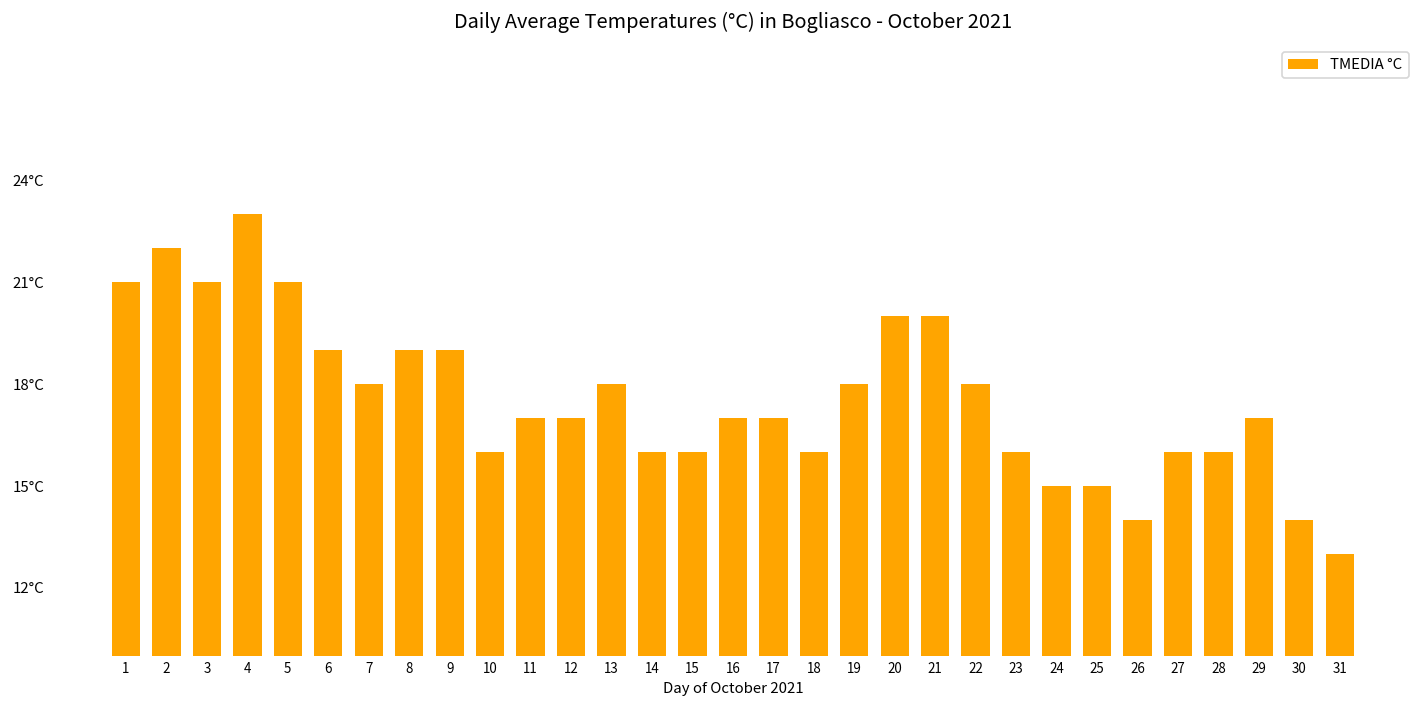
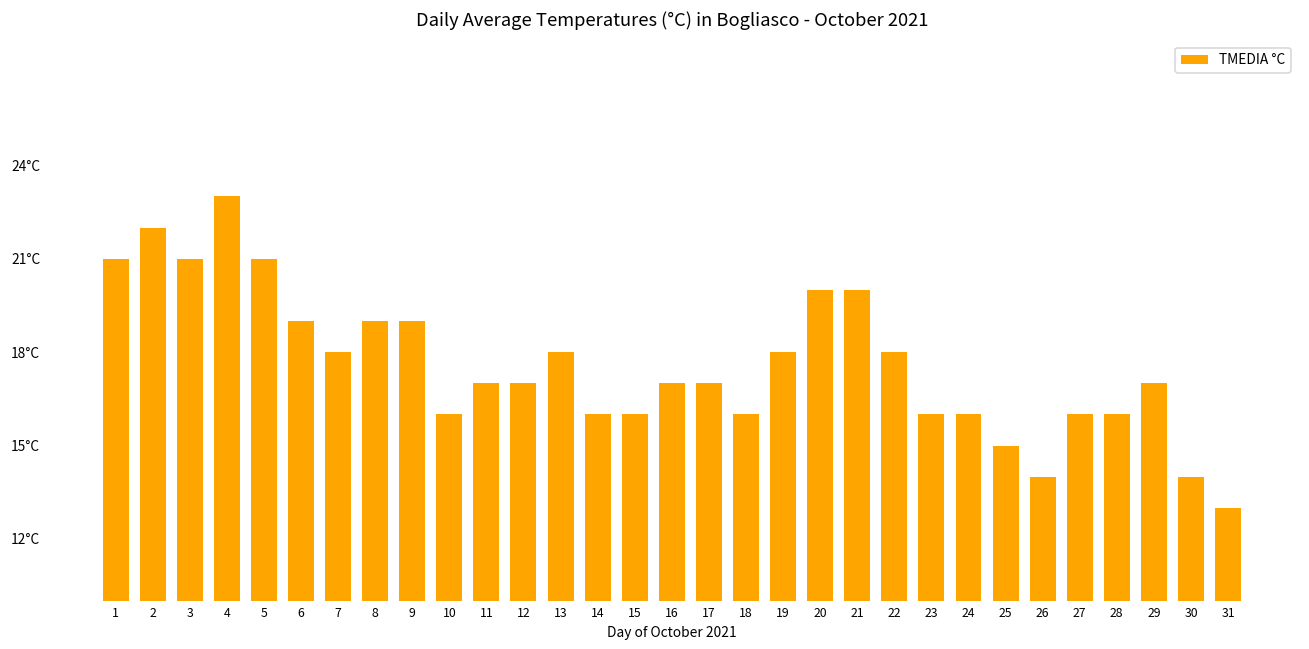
24: 15°C -> 16°C
